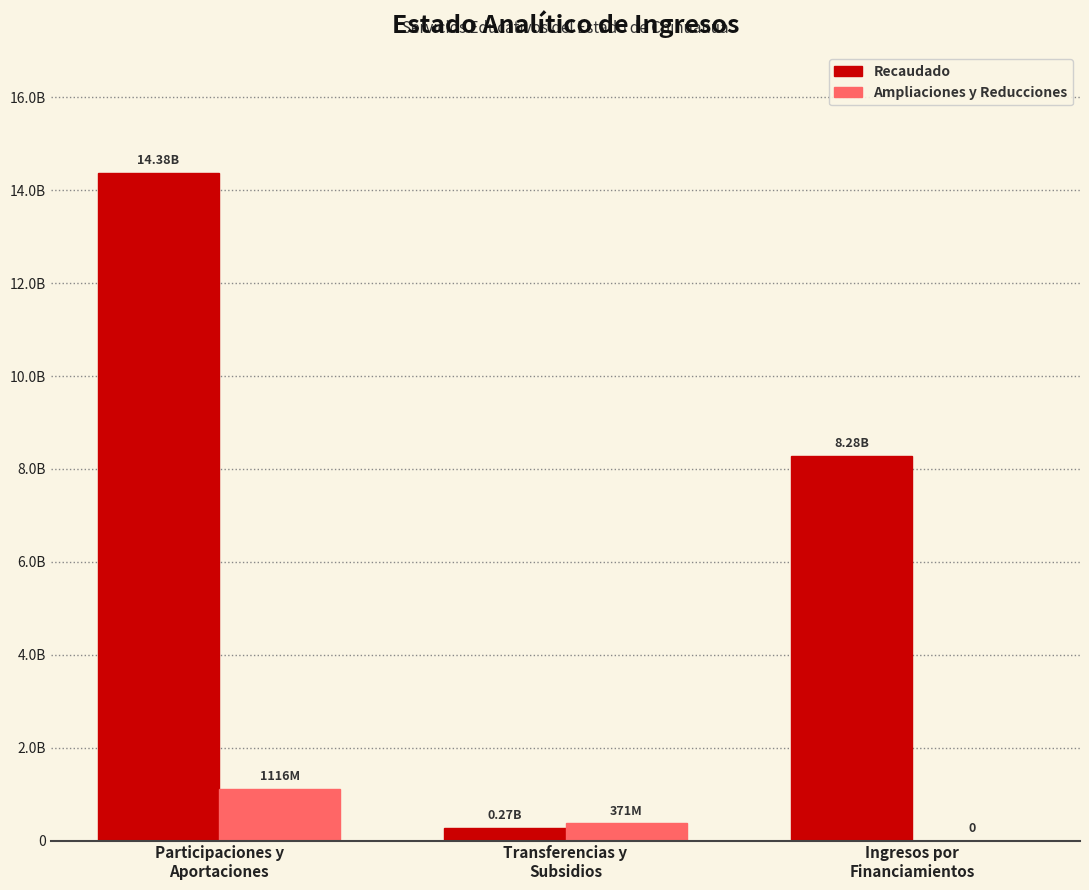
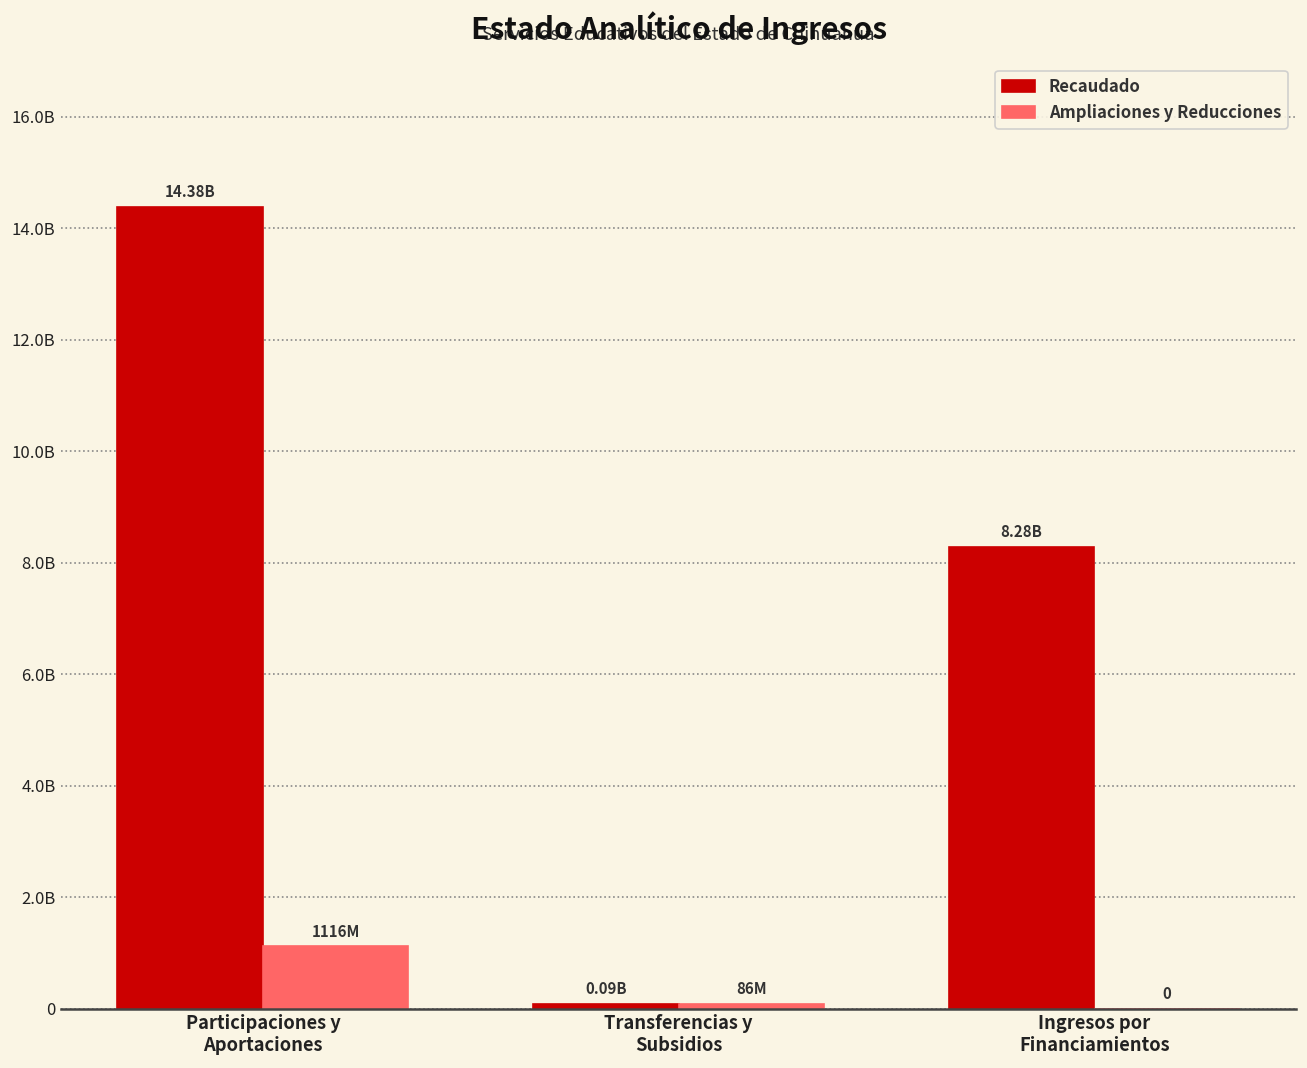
Recaudado, Transferencias y Subsidios: 0.27B -> 0.09B
Ampliaciones y Reducciones, Transferencias y Subsidios: 371M -> 86M
